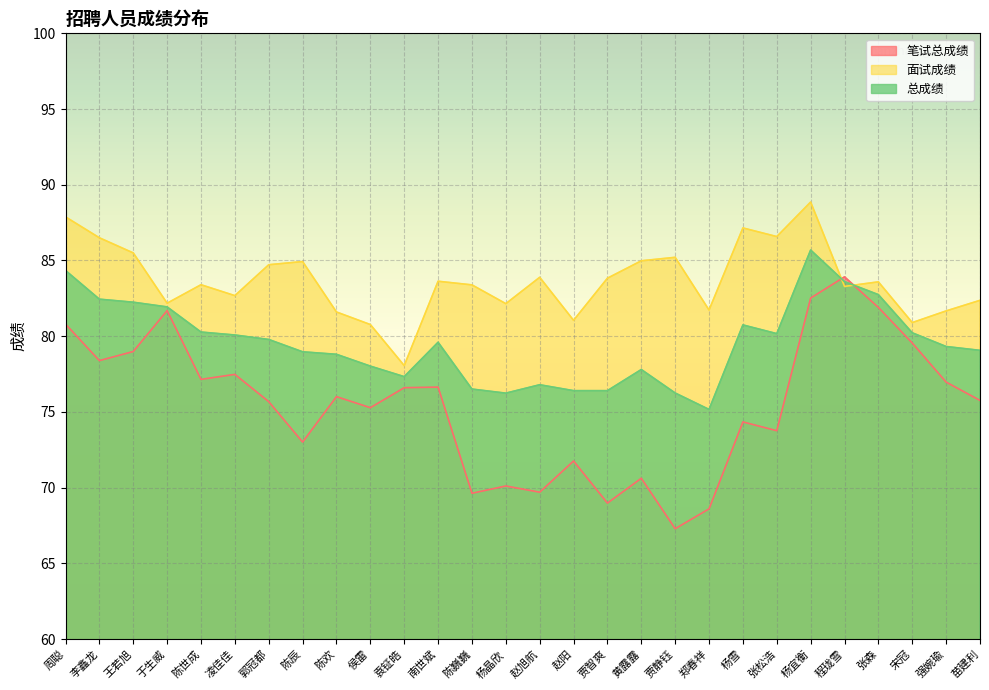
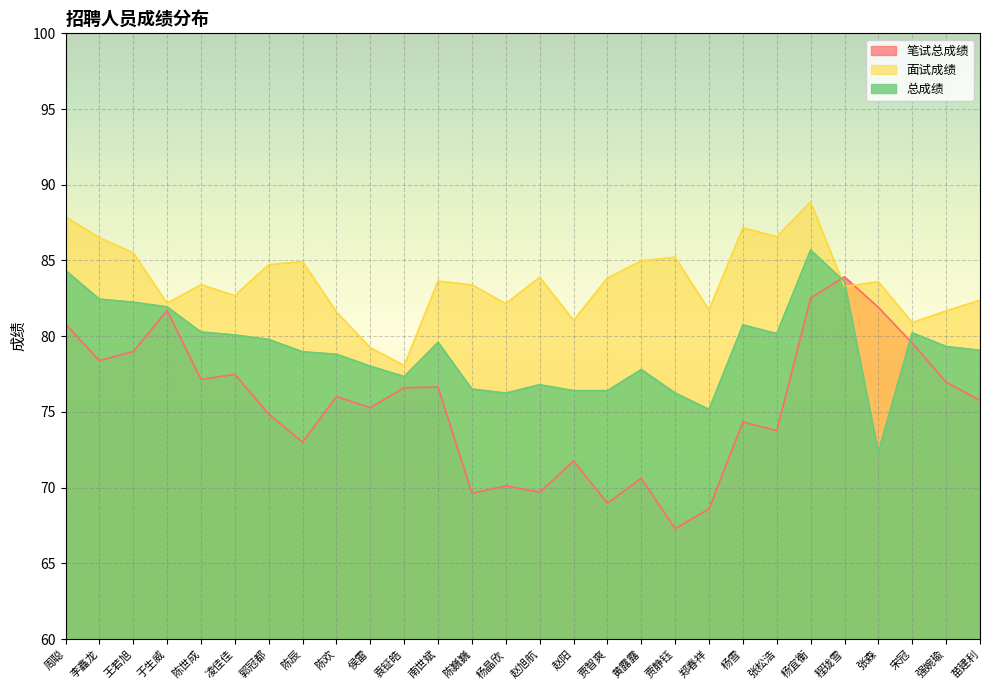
笔试总成绩, 郭冠都: 75.7 -> 74.9
面试成绩, 侯雷: 80.8 -> 79.2
总成绩, 张森: 82.7 -> 72.4
